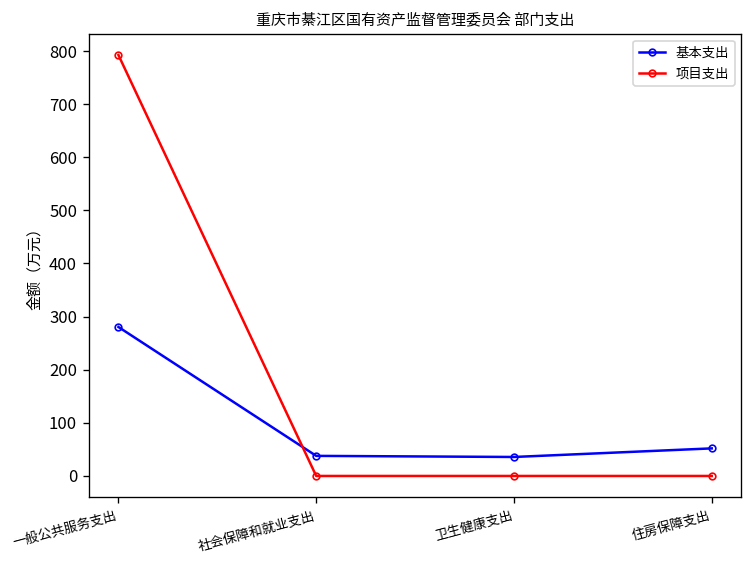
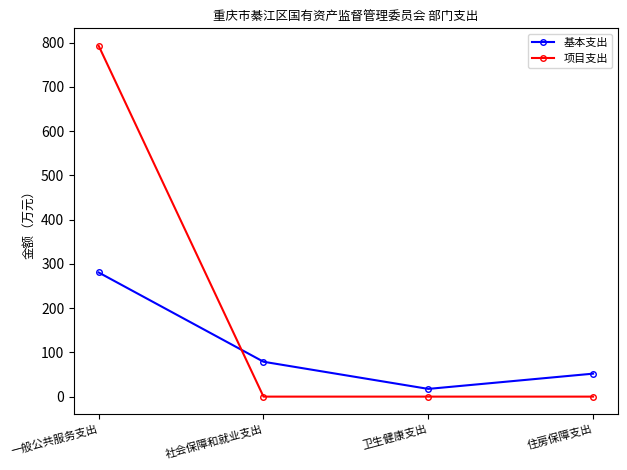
基本支出, 社会保障和就业支出: 40 -> 80
基本支出, 卫生健康支出: 40 -> 20
